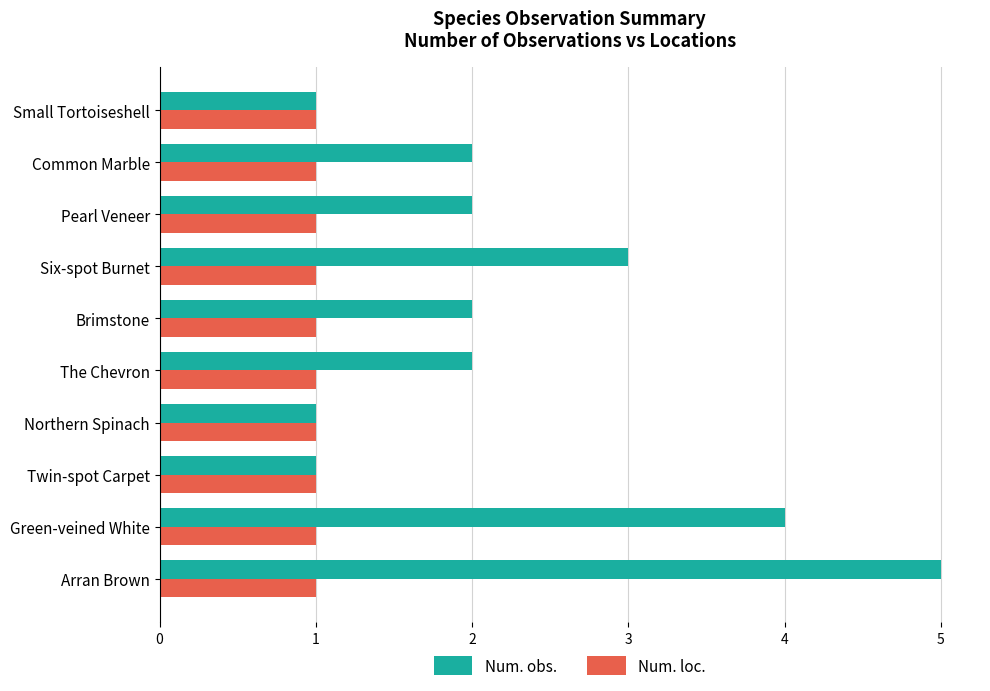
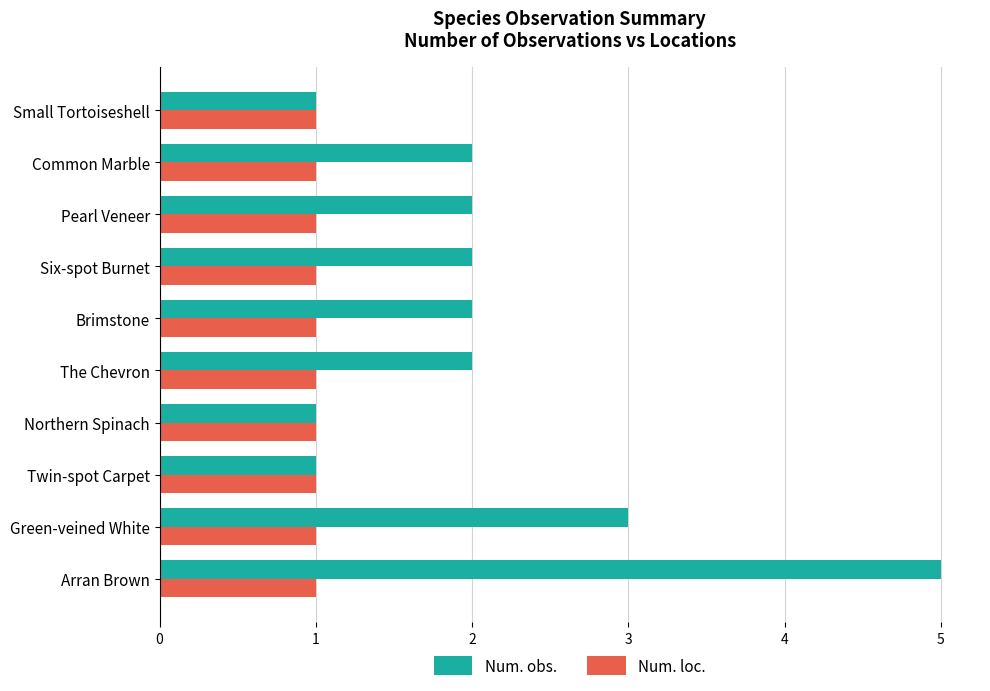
Num. obs., Six-spot Burnet: 3 -> 2
Num. obs., Green-veined White: 4 -> 3
